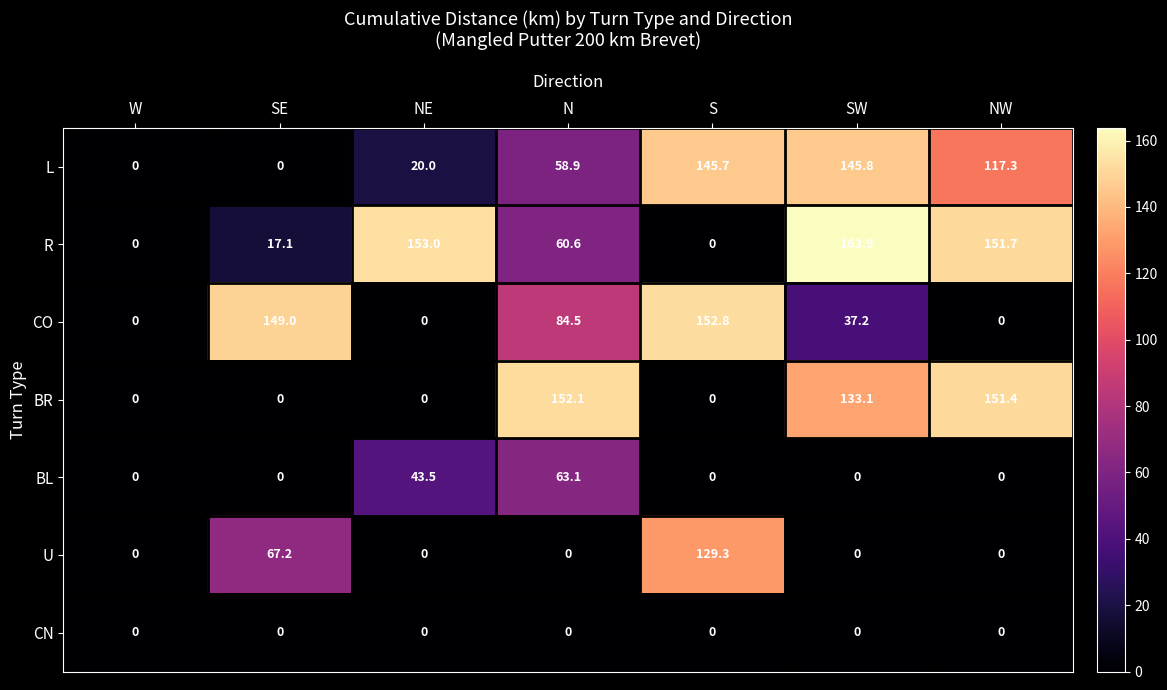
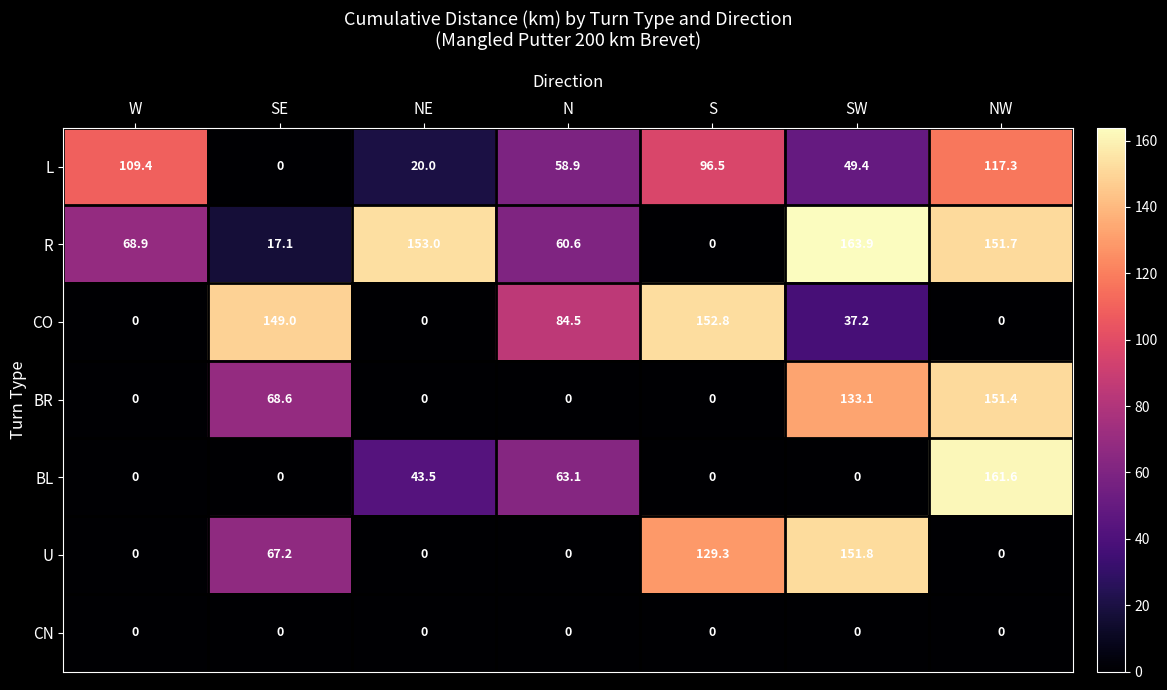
L, W: 0 -> 109.4
L, S: 145.7 -> 96.5
L, SW: 145.8 -> 49.4
R, W: 0 -> 68.9
BR, SE: 0 -> 68.6
BR, N: 152.1 -> 0
BL, NW: 0 -> 161.6
U, SW: 0 -> 151.8
